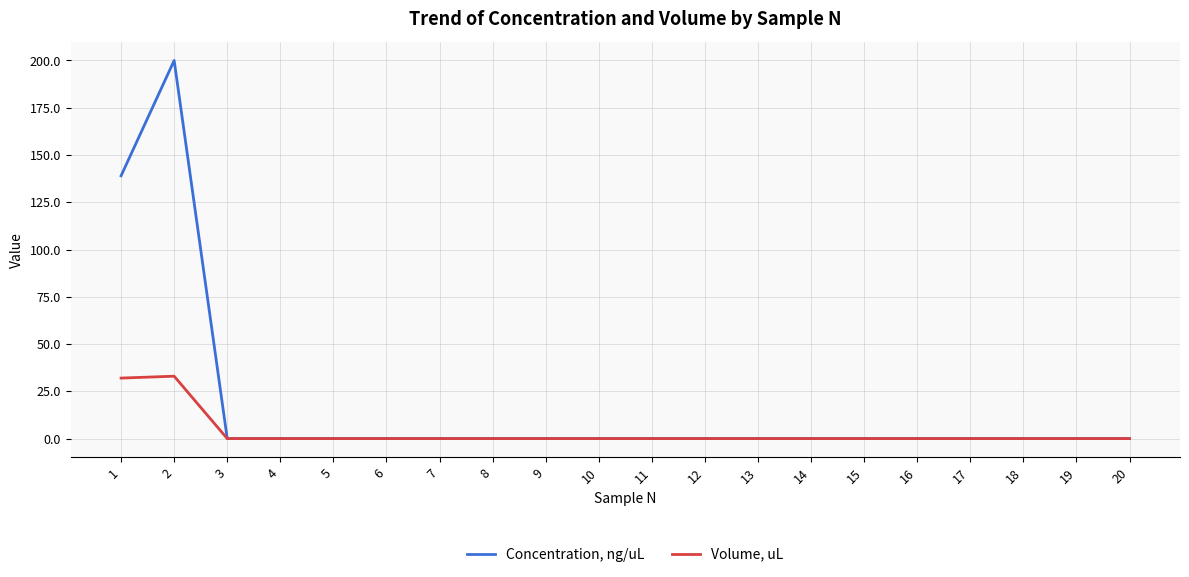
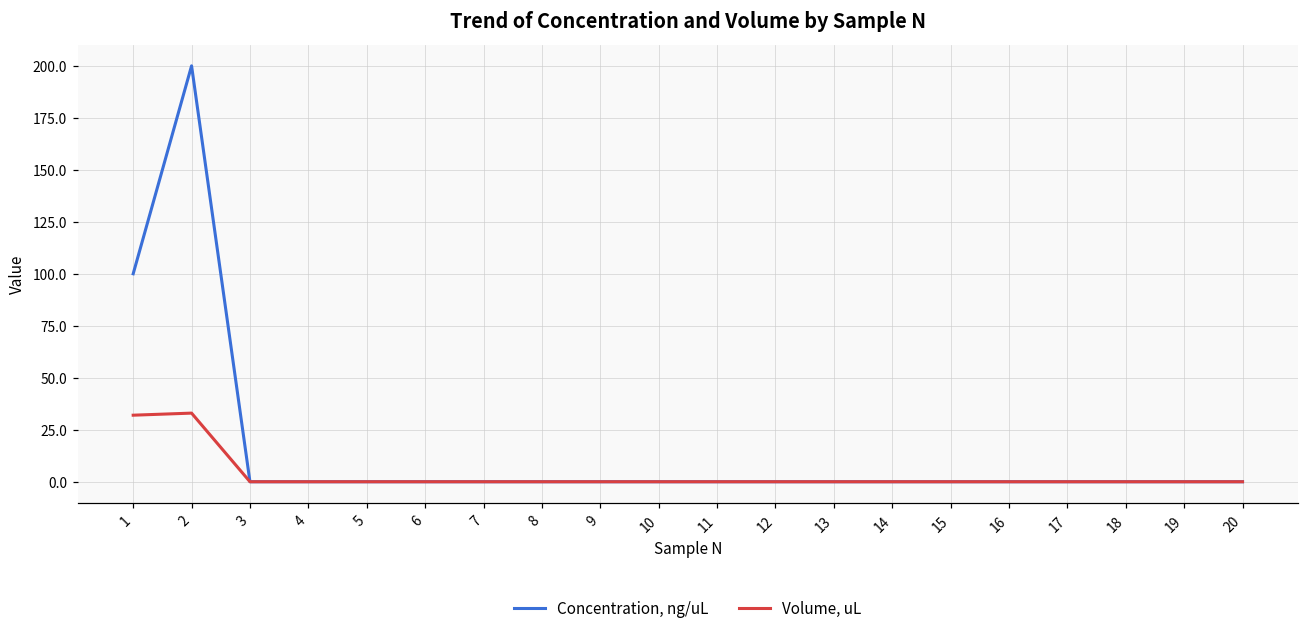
Concentration, ng/uL, 1: 139 -> 100
